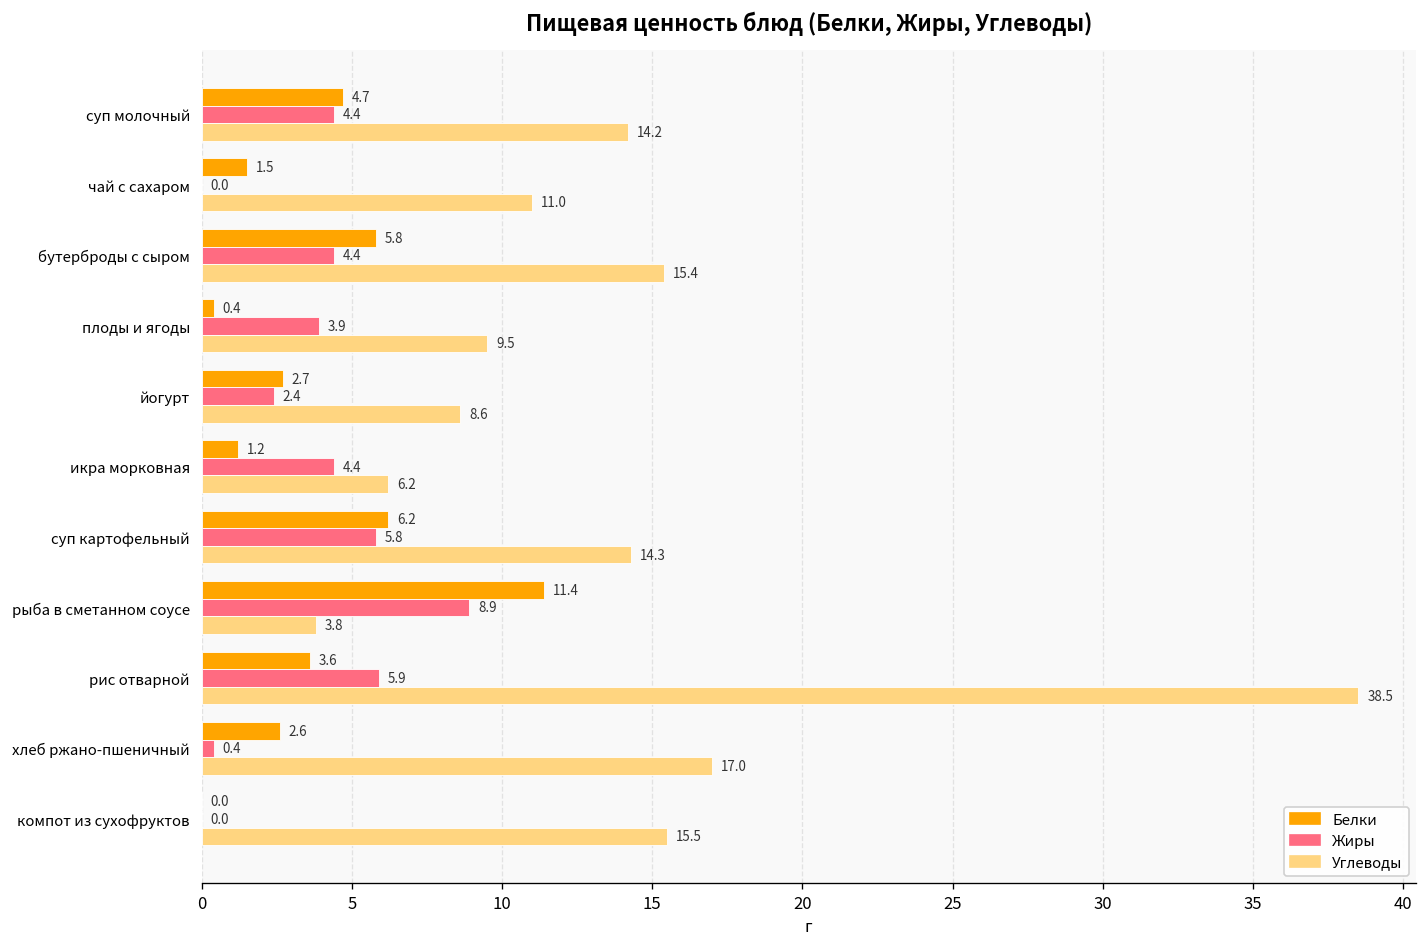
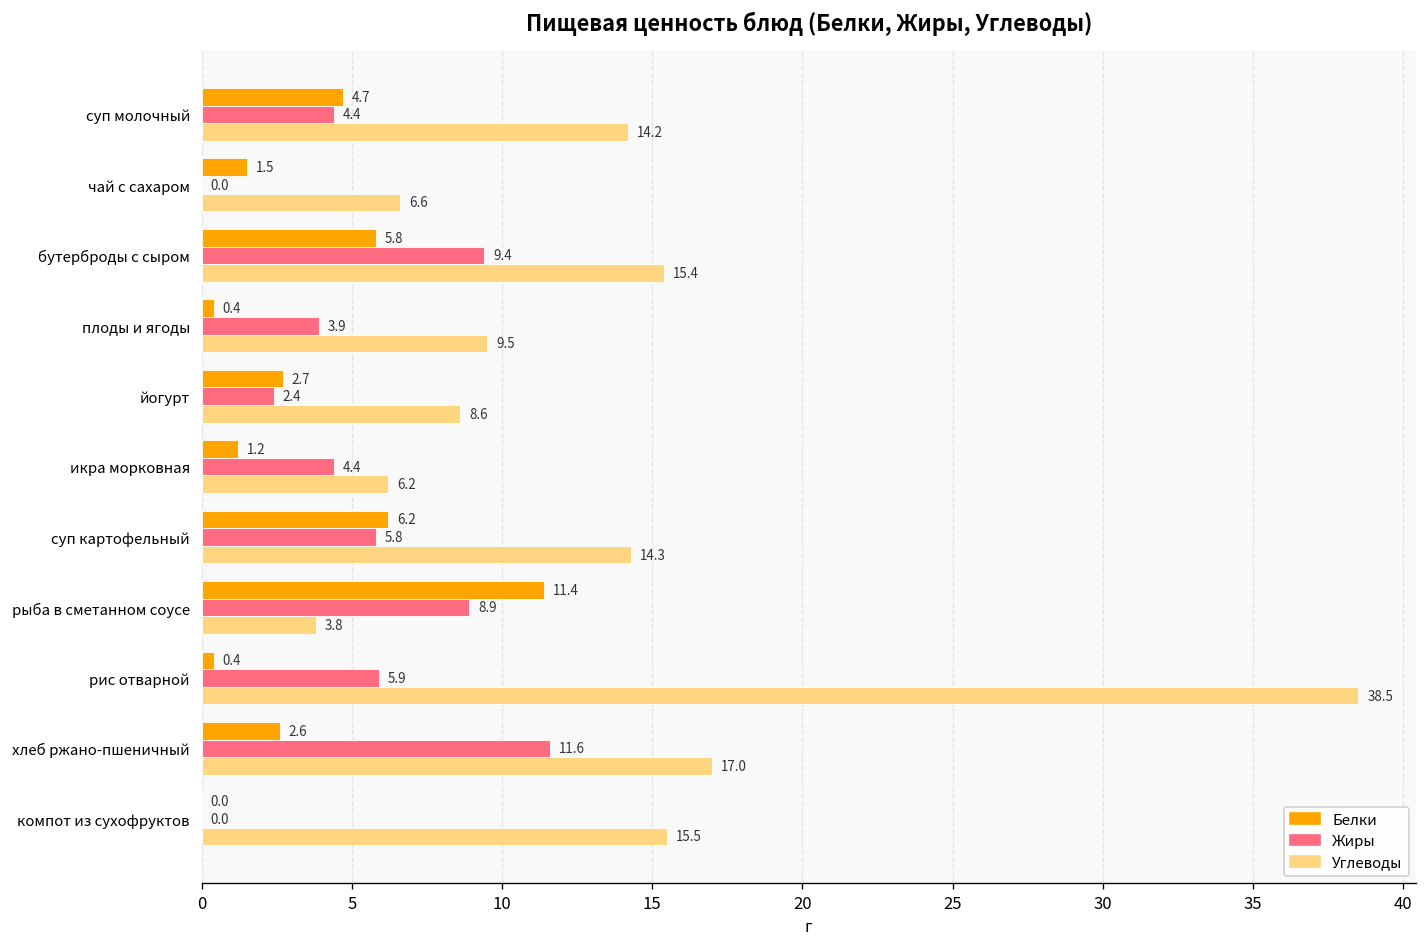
Углеводы, чай с сахаром: 11.0 -> 6.6
Жиры, бутерброды с сыром: 4.4 -> 9.4
Белки, рис отварной: 3.6 -> 0.4
Жиры, хлеб ржано-пшеничный: 0.4 -> 11.6
